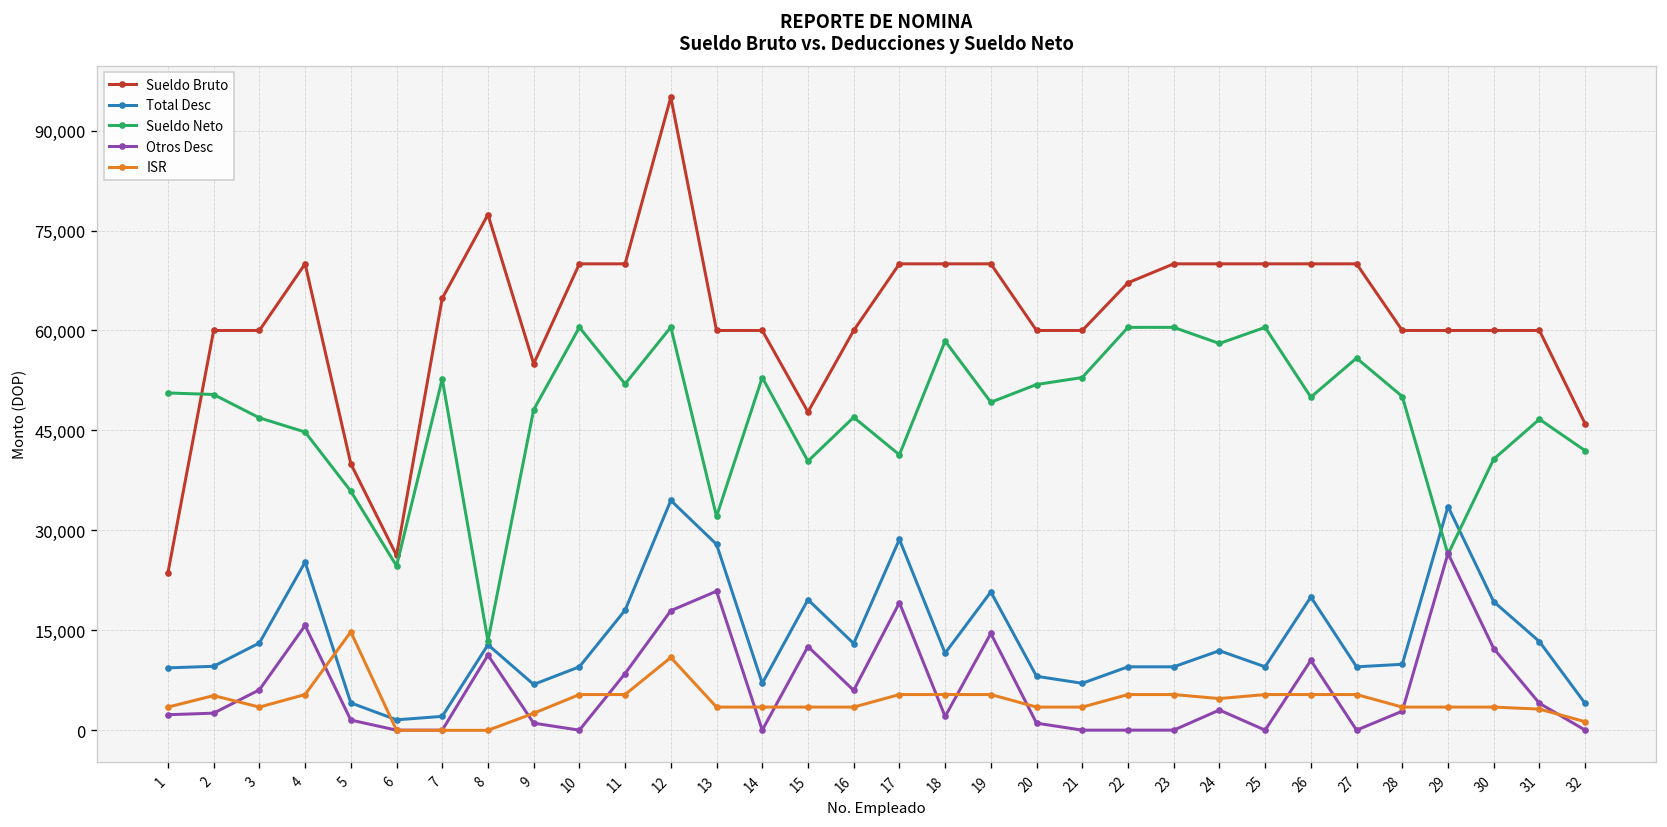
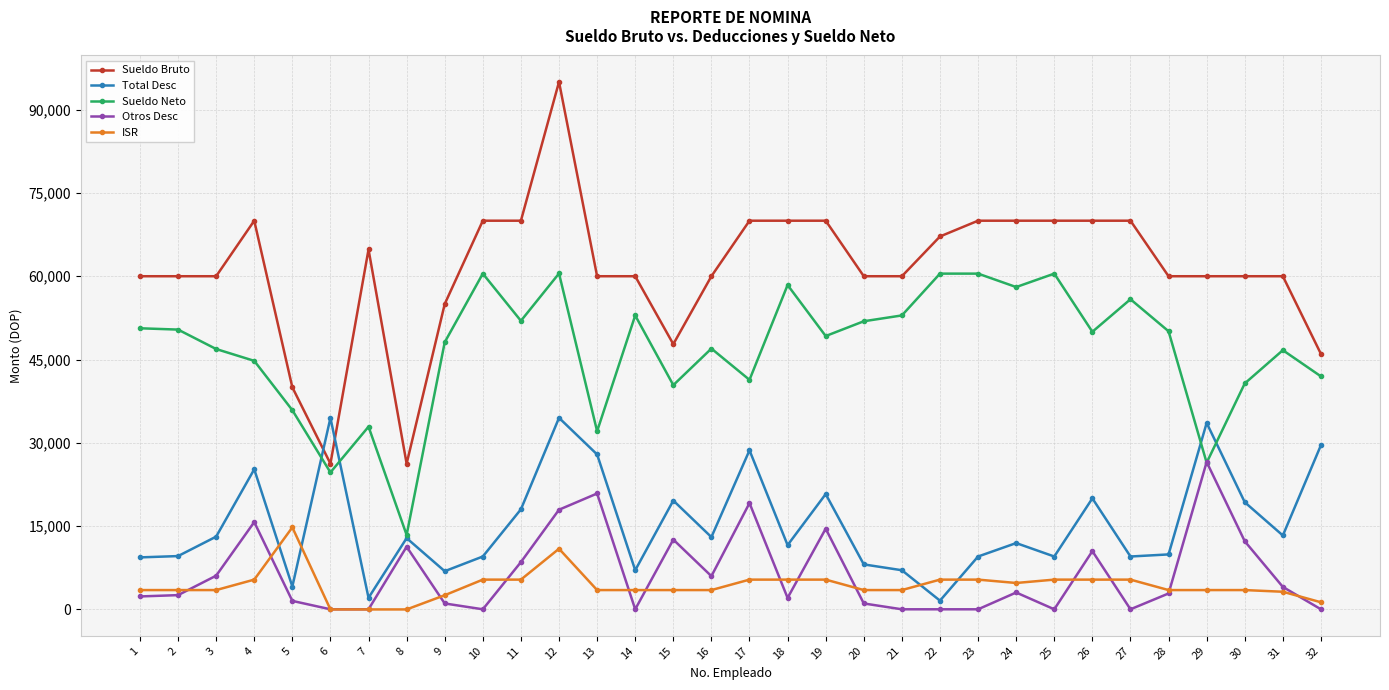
Sueldo Bruto, 1: 24,000 -> 60,000
ISR, 2: 5,000 -> 3,000
Total Desc, 6: 2,000 -> 34,000
Sueldo Neto, 7: 53,000 -> 33,000
Sueldo Bruto, 8: 77,000 -> 26,000
Total Desc, 22: 10,000 -> 2,000
Total Desc, 32: 4,000 -> 30,000
